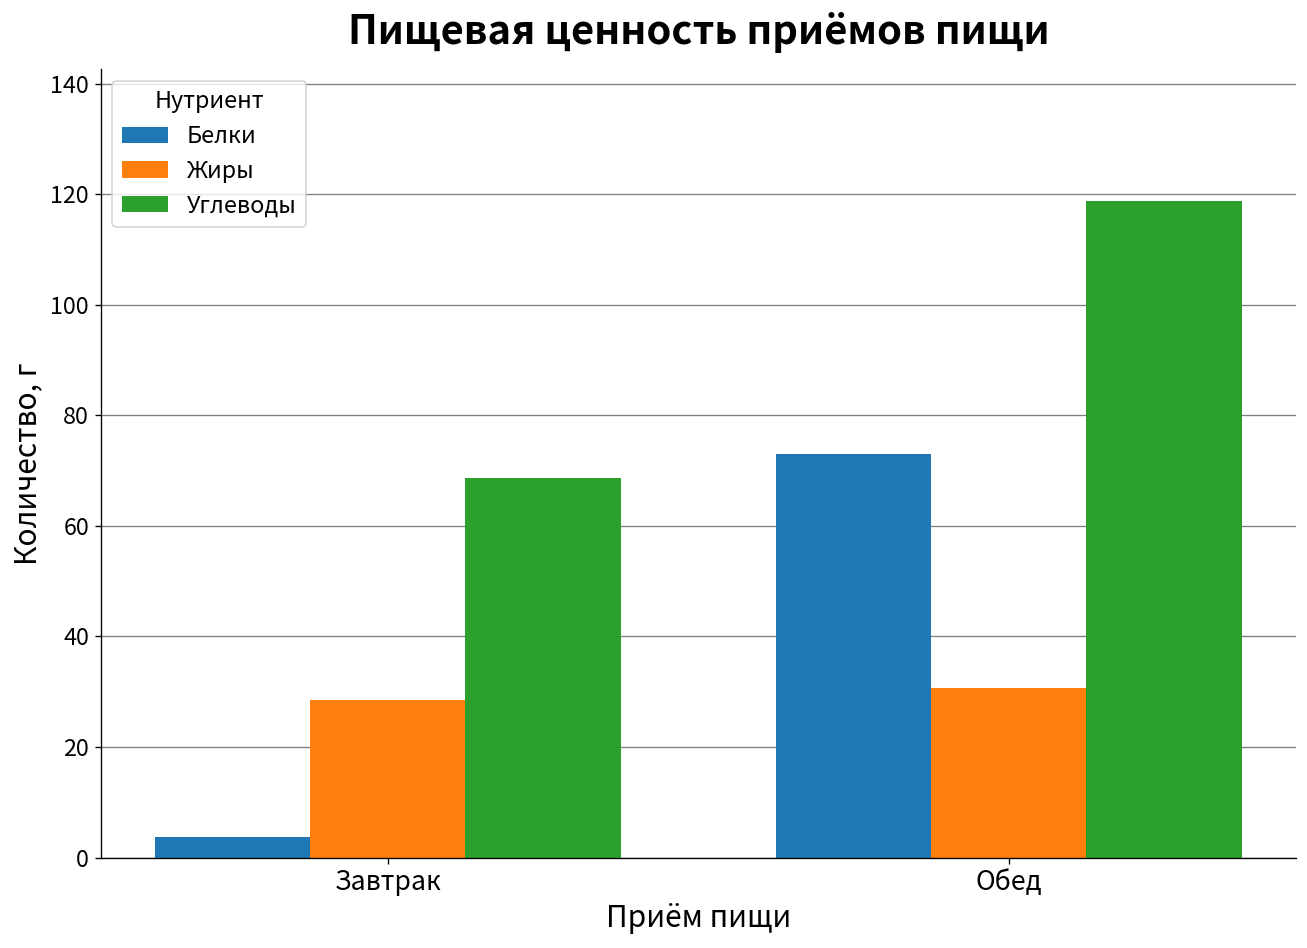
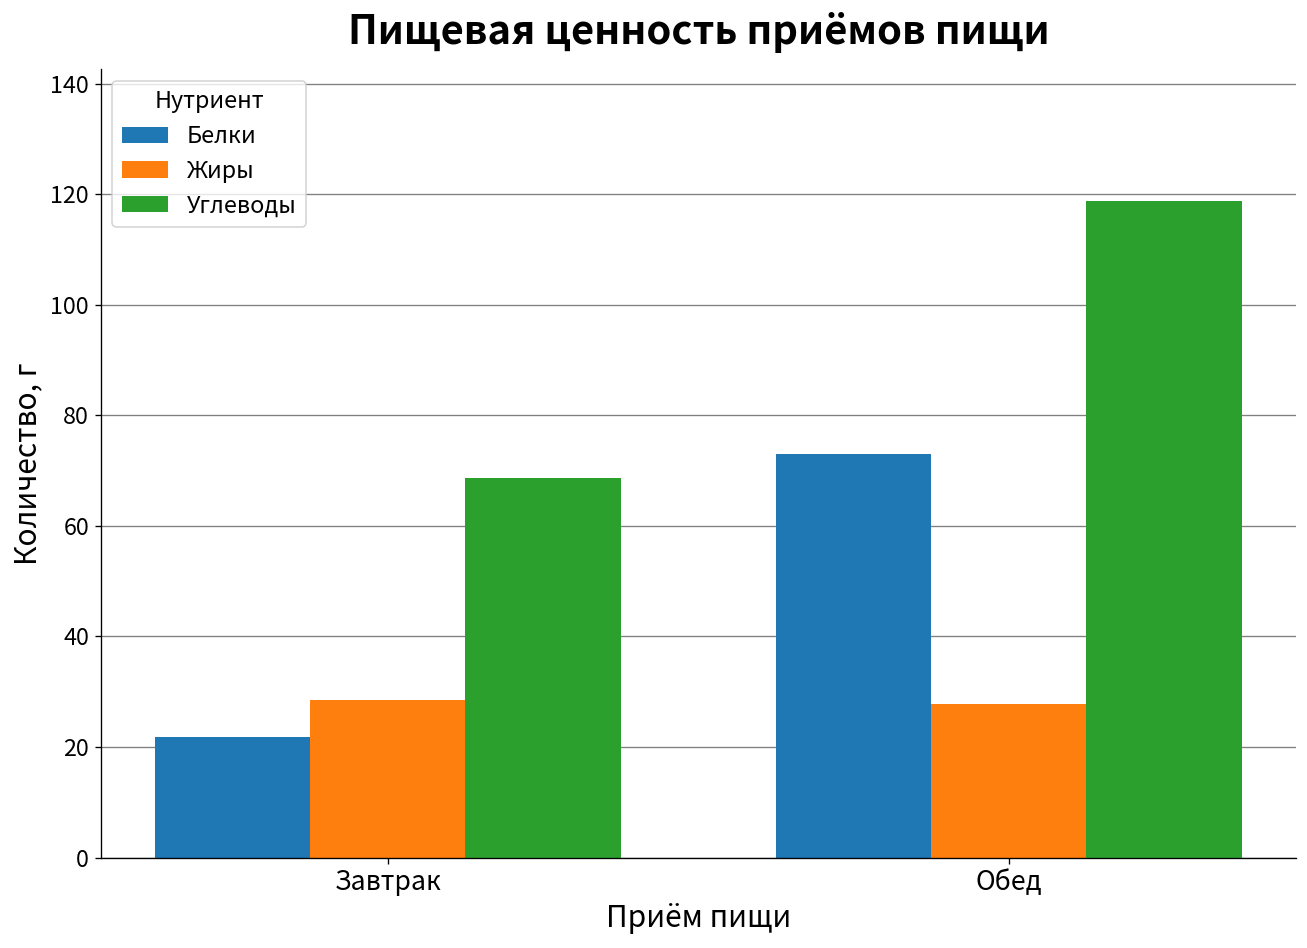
Белки, Завтрак: 4 -> 22
Жиры, Обед: 31 -> 28
